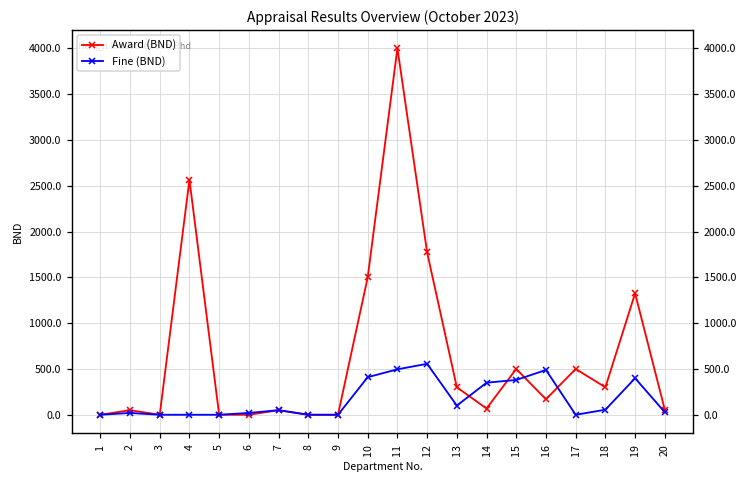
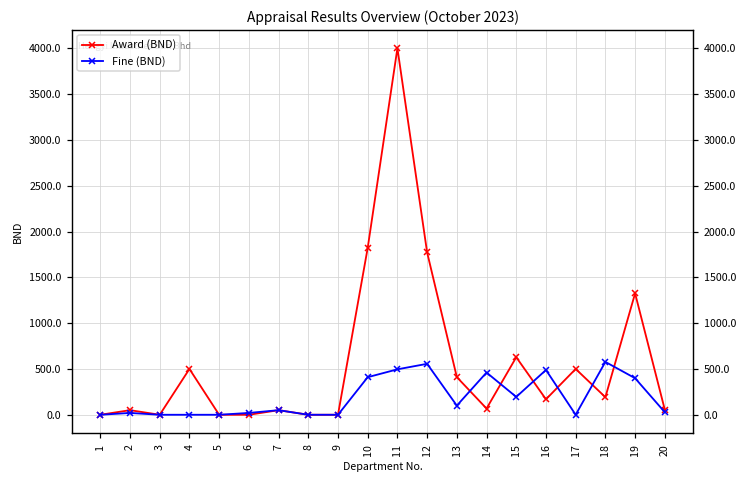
Award (BND), 4: 2600 -> 500
Award (BND), 10: 1500 -> 1800
Award (BND), 13: 300 -> 400
Fine (BND), 14: 400 -> 500
Award (BND), 15: 500 -> 600
Fine (BND), 15: 400 -> 200
Award (BND), 18: 300 -> 200
Fine (BND), 18: 100 -> 600
